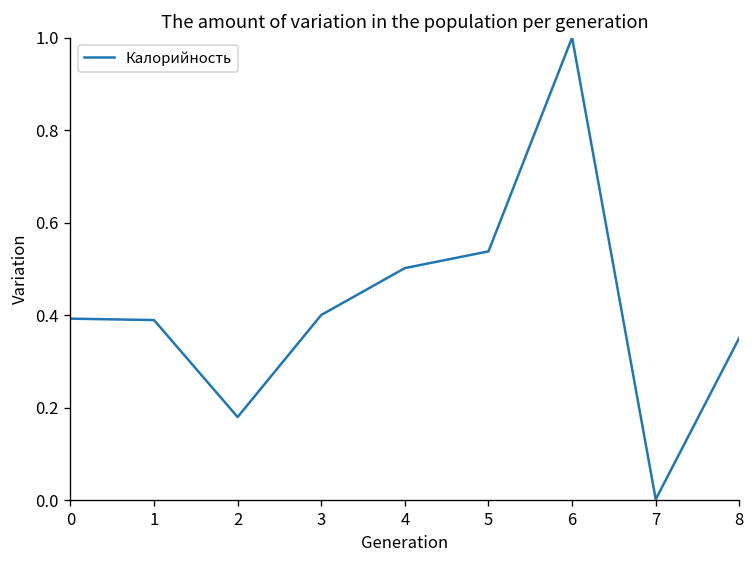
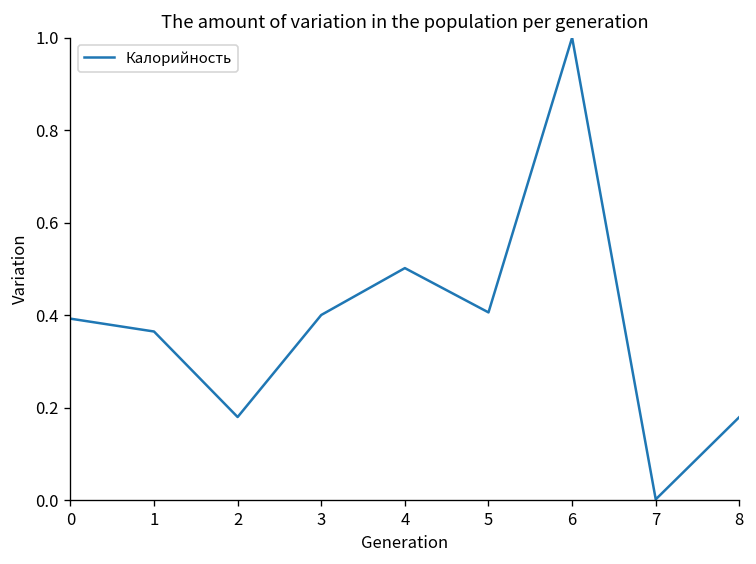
1: 0.39 -> 0.36
5: 0.54 -> 0.41
8: 0.35 -> 0.18
